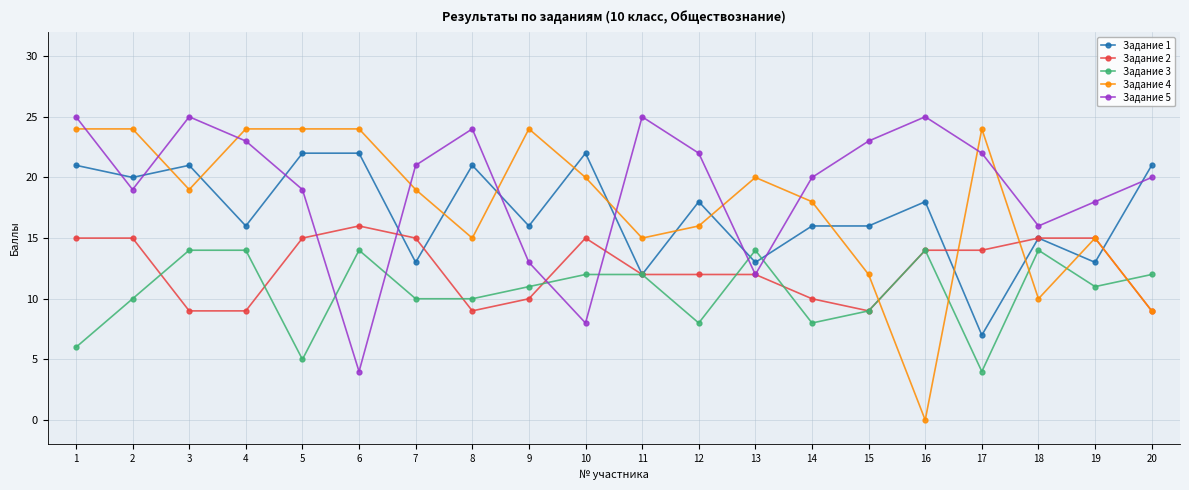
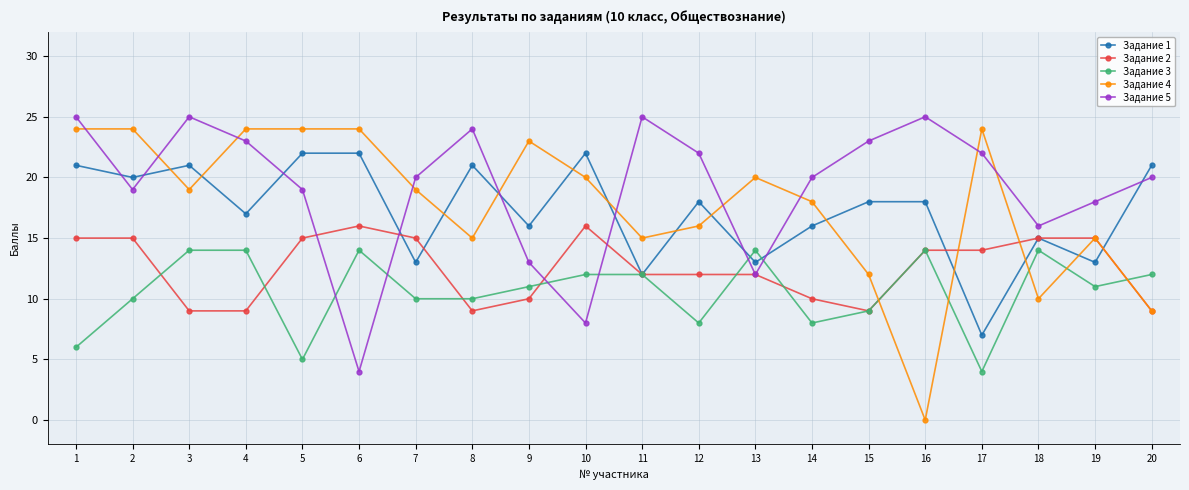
Задание 1, 4: 16 -> 17
Задание 5, 7: 21 -> 20
Задание 4, 9: 24 -> 23
Задание 2, 10: 15 -> 16
Задание 1, 15: 16 -> 18
